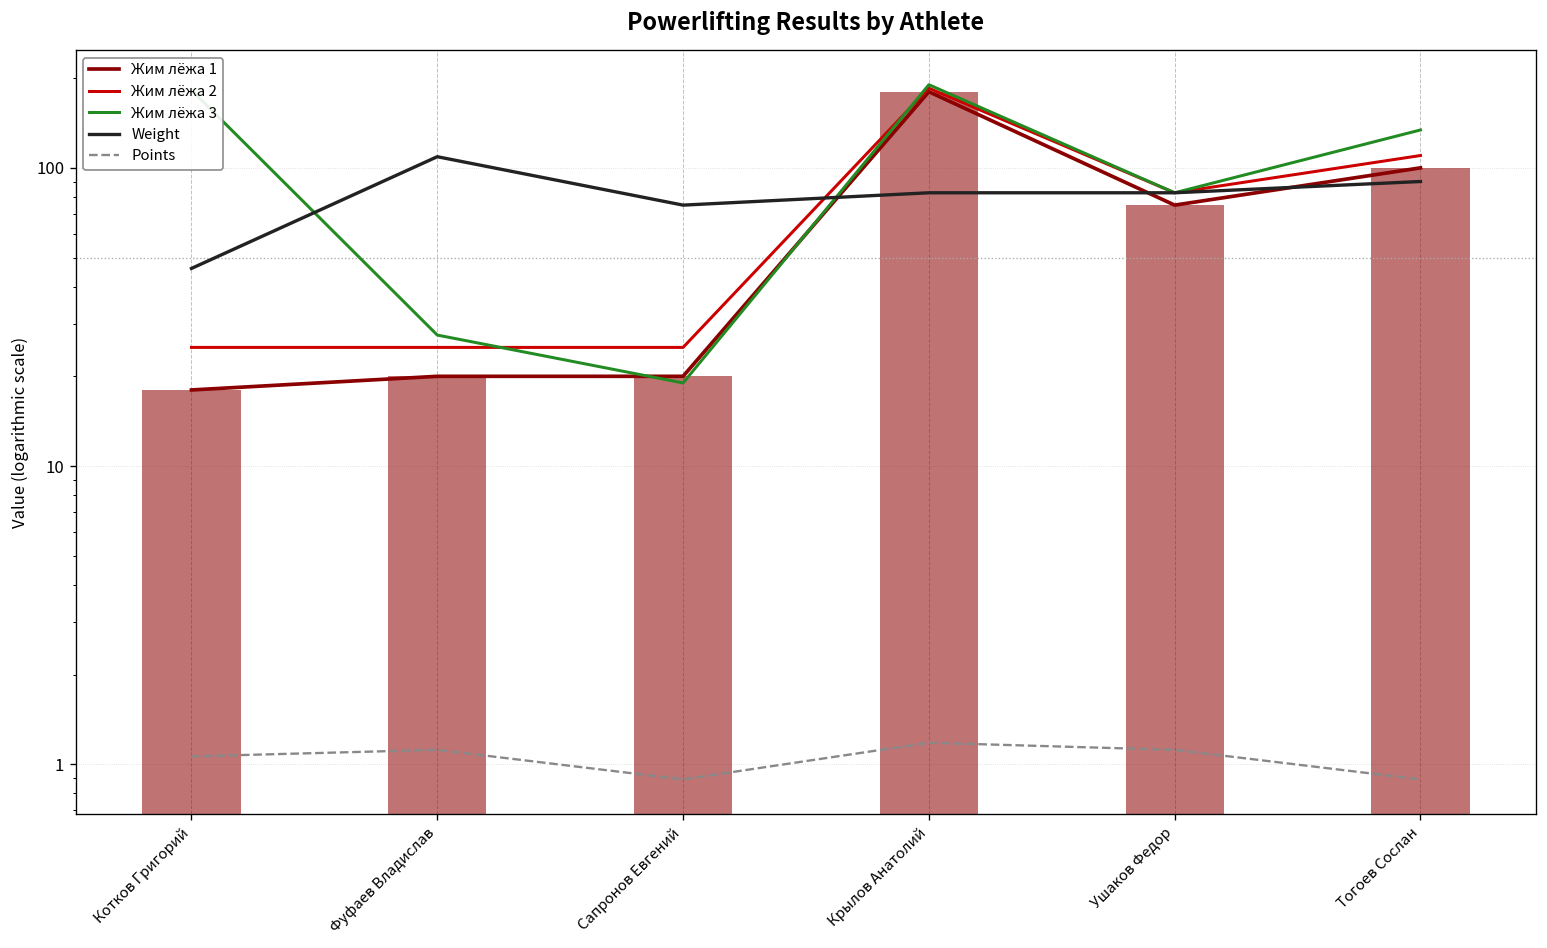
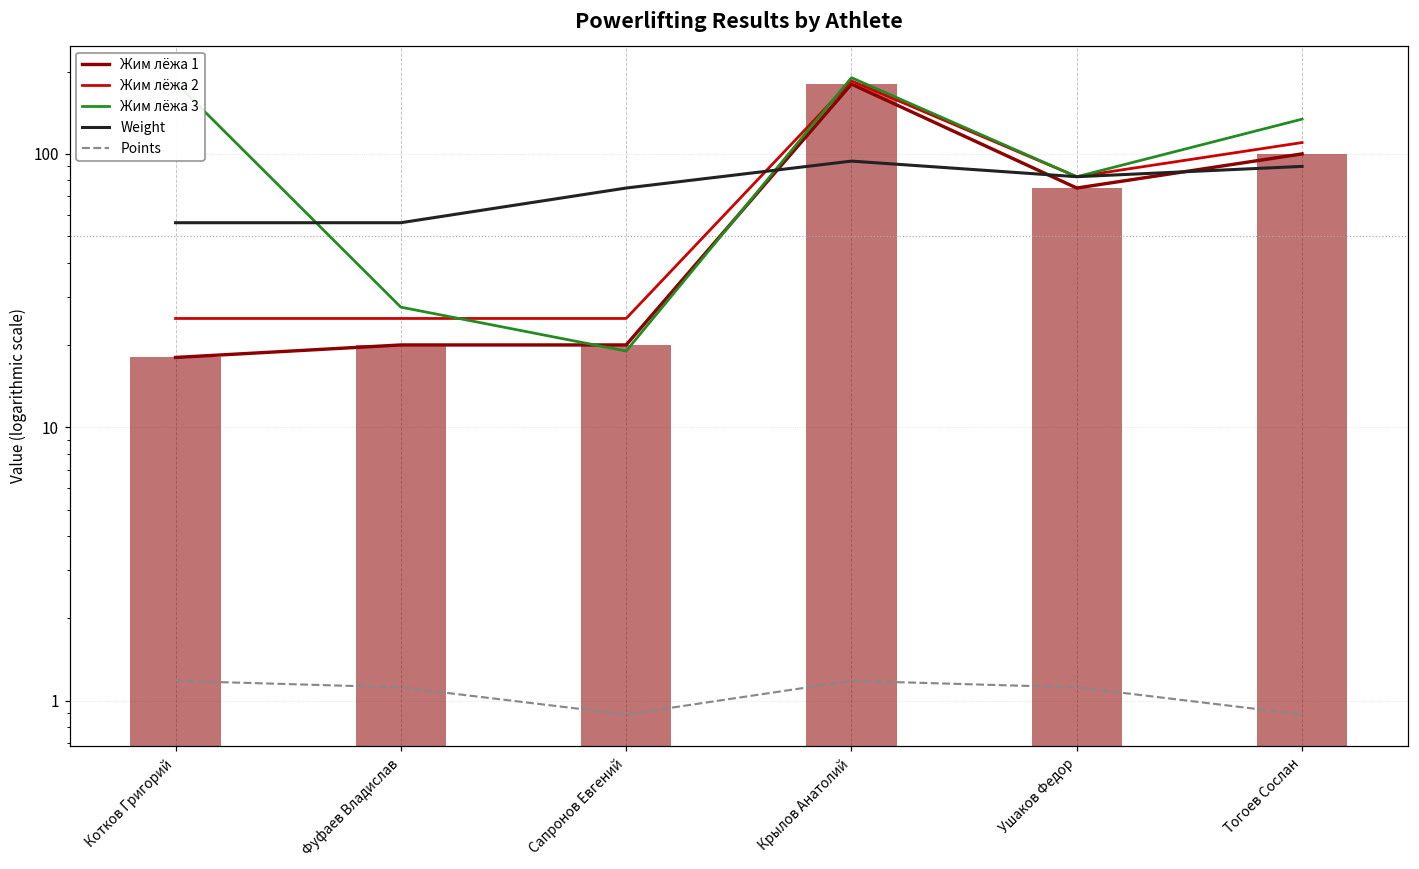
Weight, Котков Григорий: 46 -> 56
Points, Котков Григорий: 1.06 -> 1.2
Weight, Фуфаев Владислав: 110 -> 56
Weight, Крылов Анатолий: 83 -> 94
